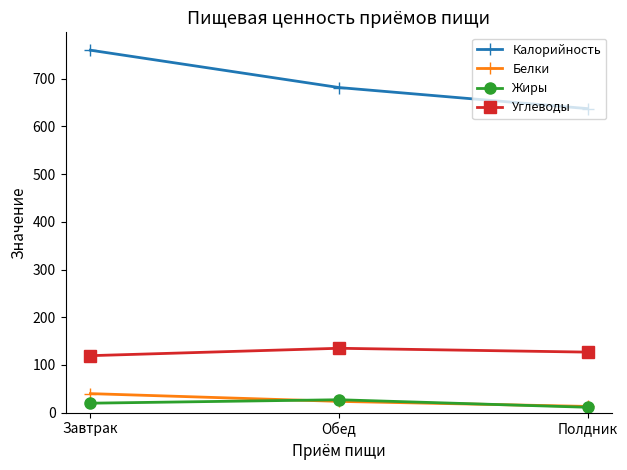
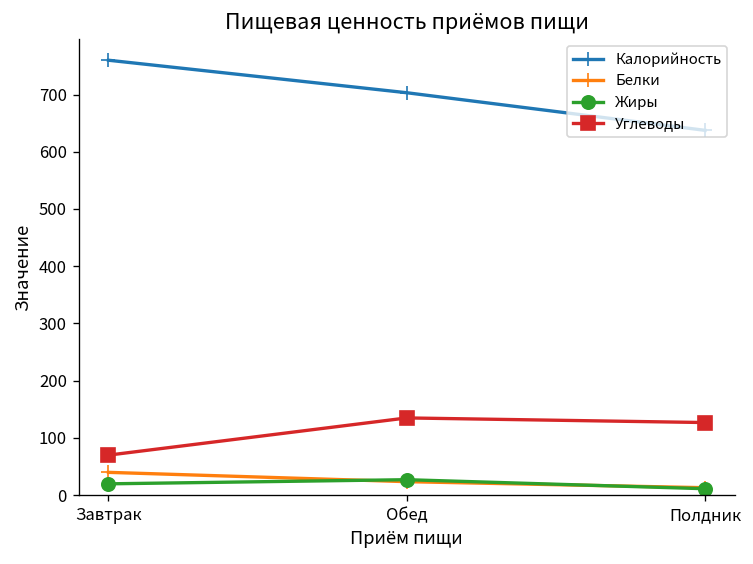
Углеводы, Завтрак: 120 -> 70
Калорийность, Обед: 680 -> 700
